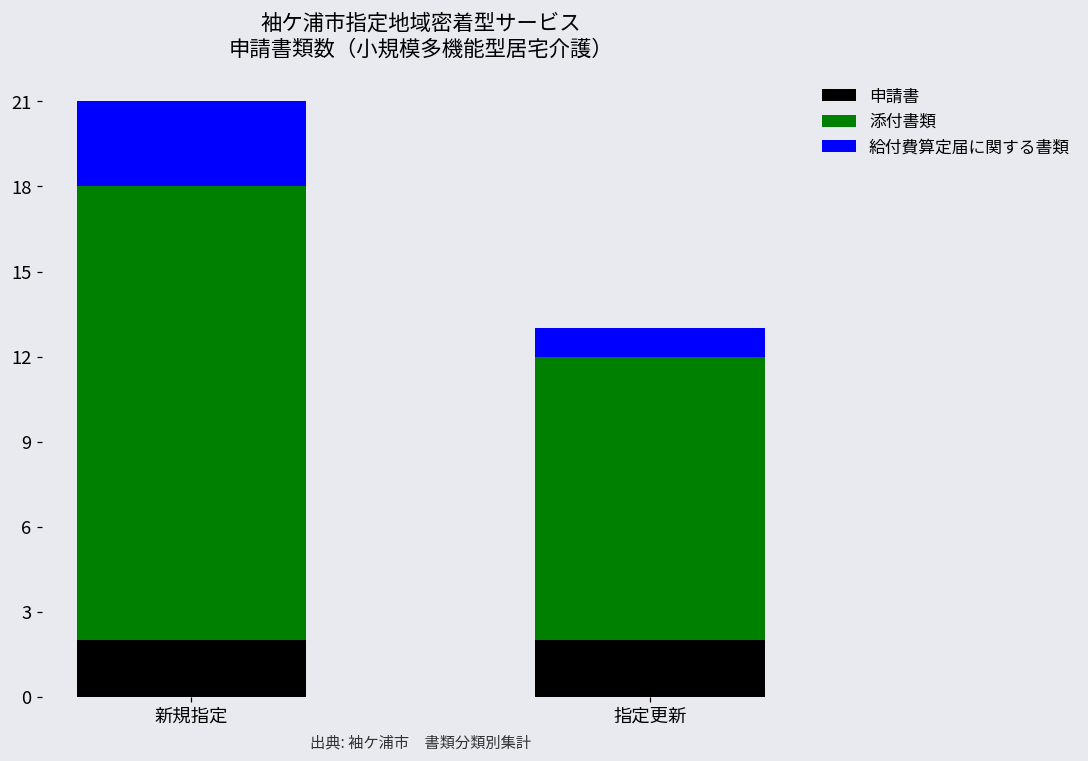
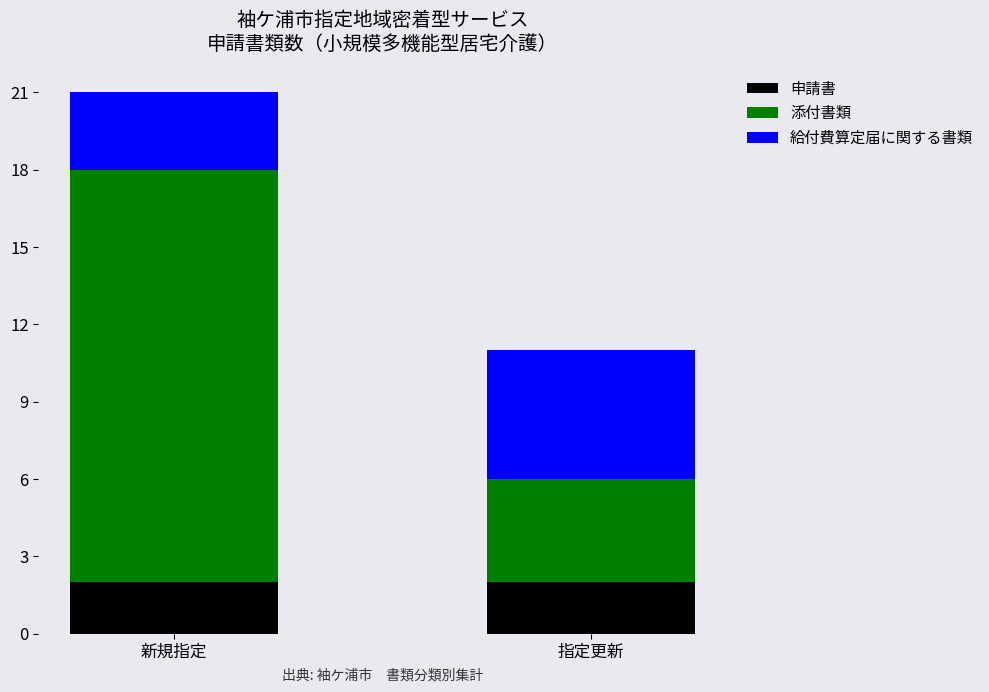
添付書類, 指定更新: 10 -> 4
給付費算定届に関する書類, 指定更新: 1 -> 5
